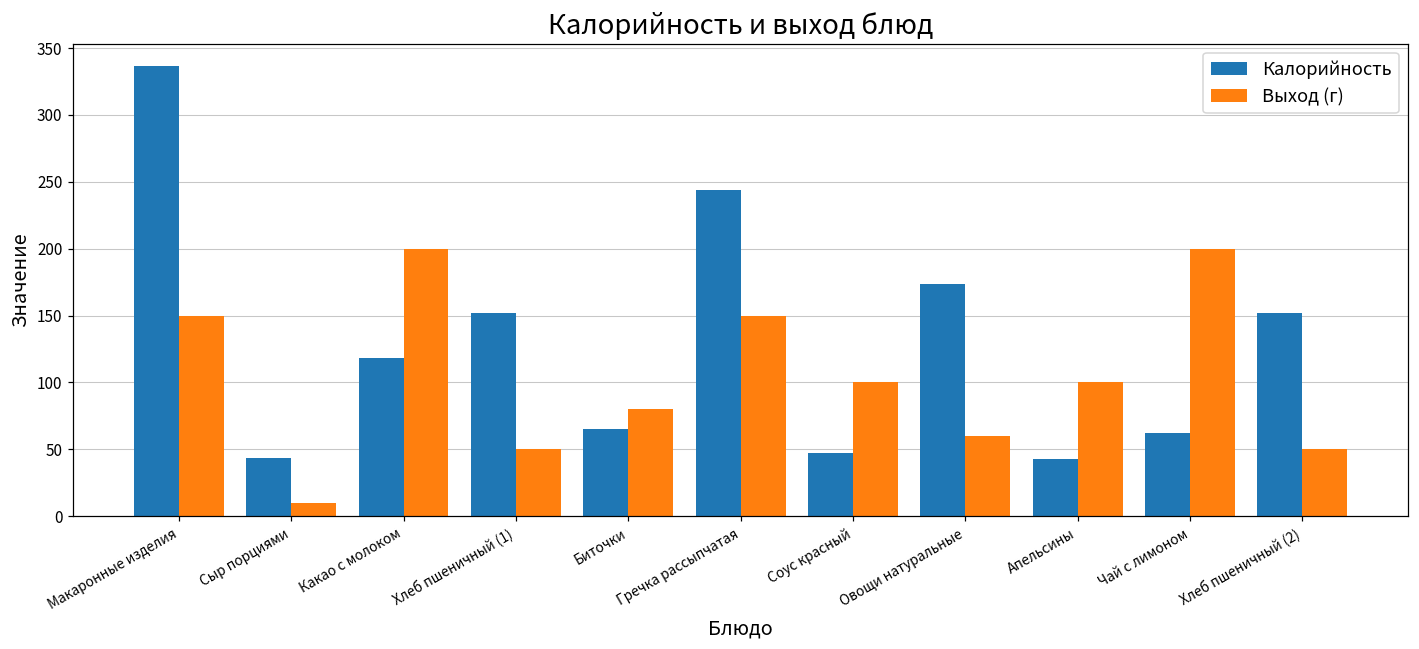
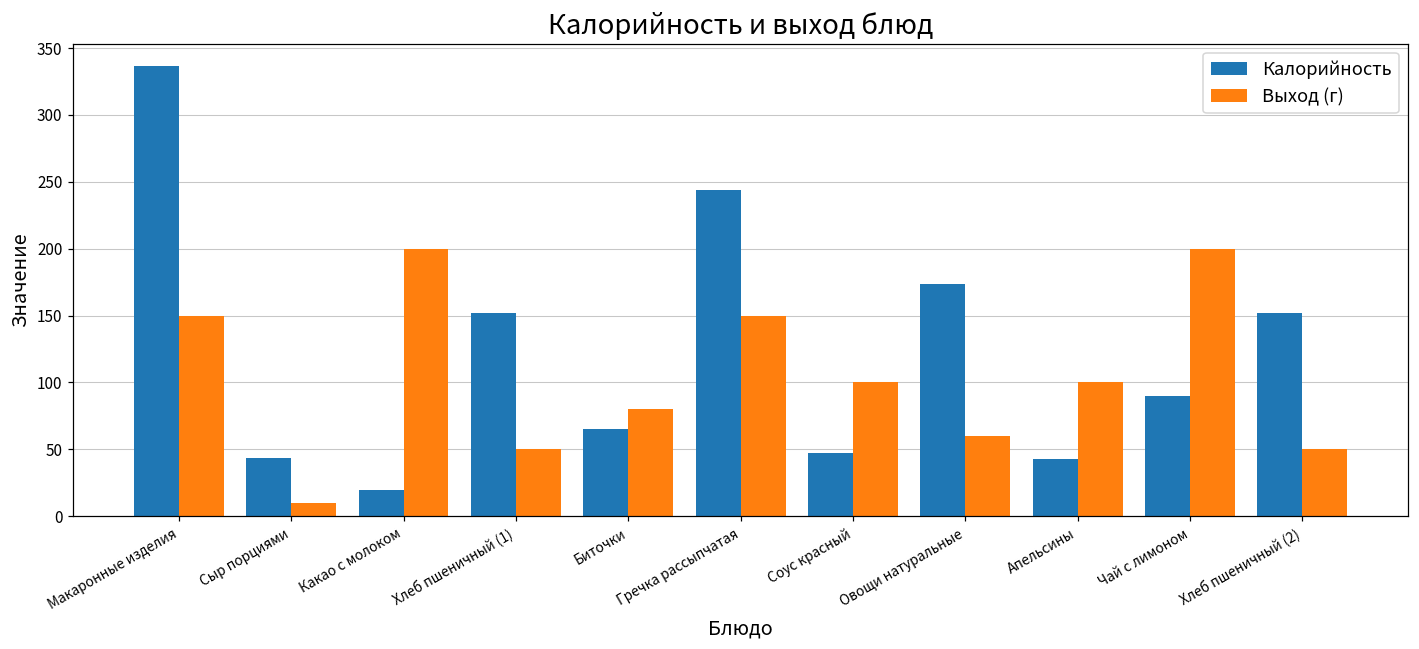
Калорийность, Какао с молоком: 119 -> 20
Калорийность, Чай с лимоном: 62 -> 90
